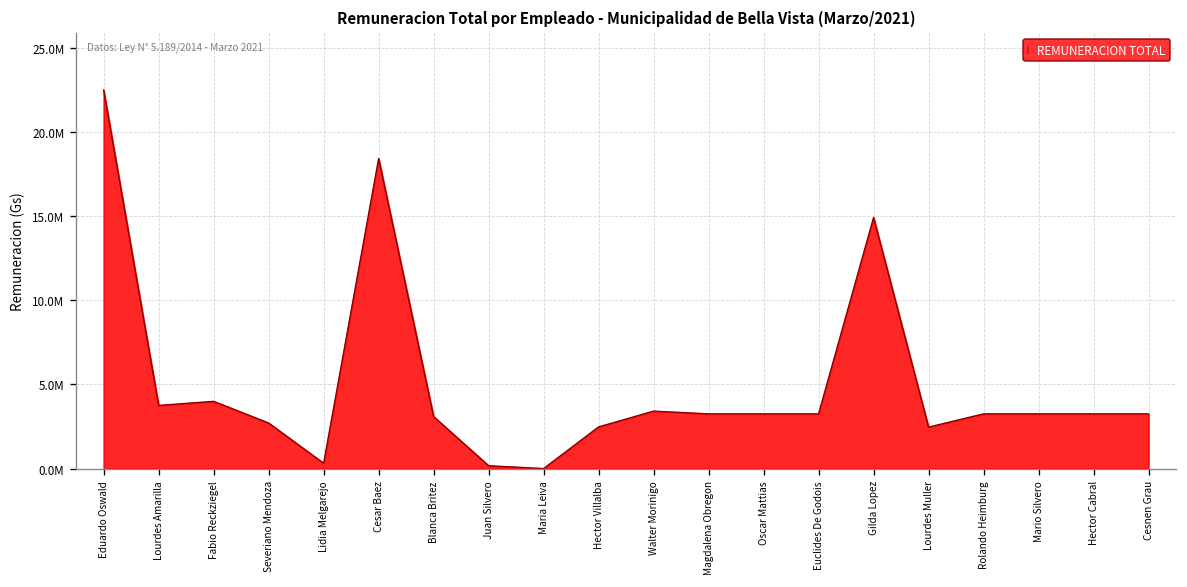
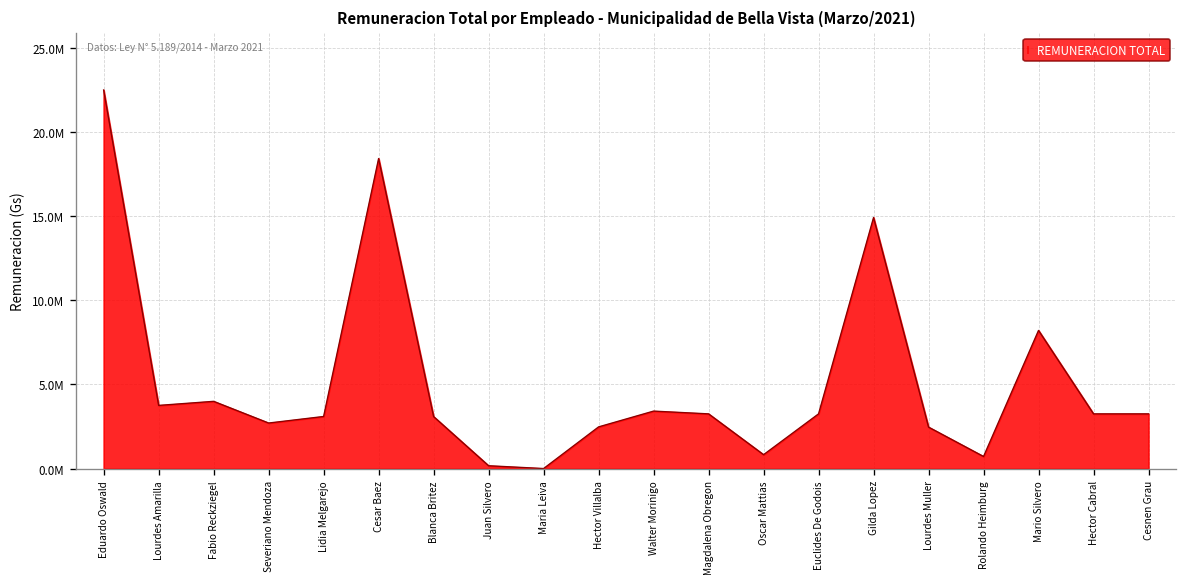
Lidia Melgarejo: 300000 -> 3100000
Oscar Mattias: 3300000 -> 800000
Rolando Heimburg: 3300000 -> 700000
Mario Silvero: 3300000 -> 8200000
